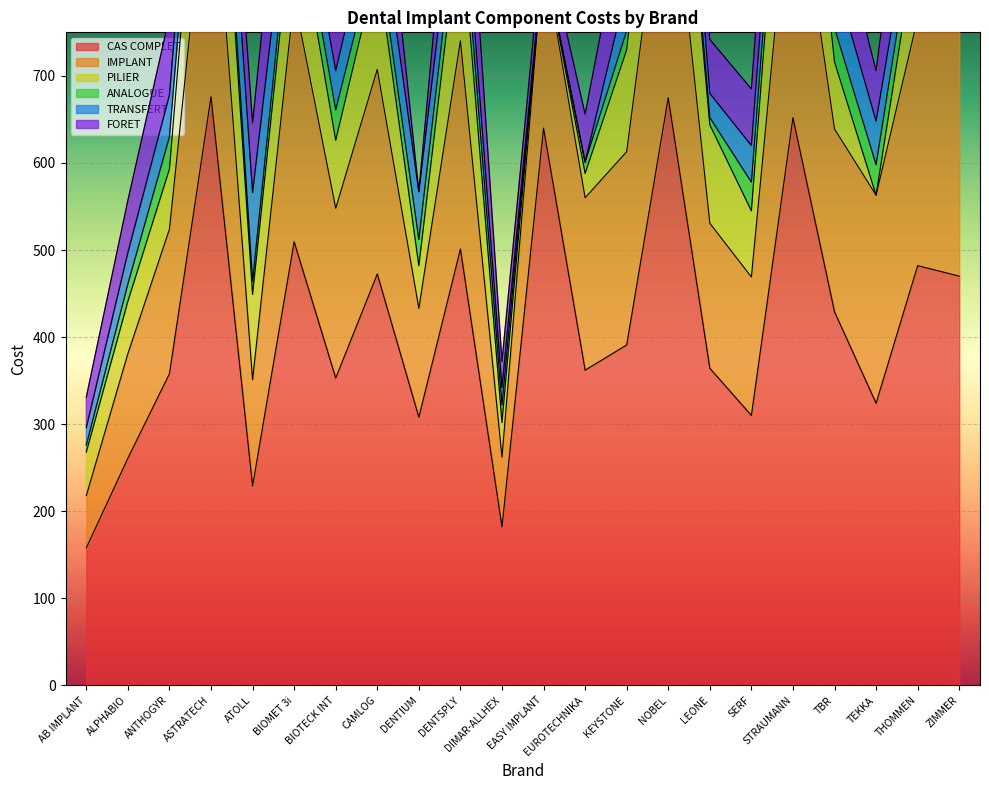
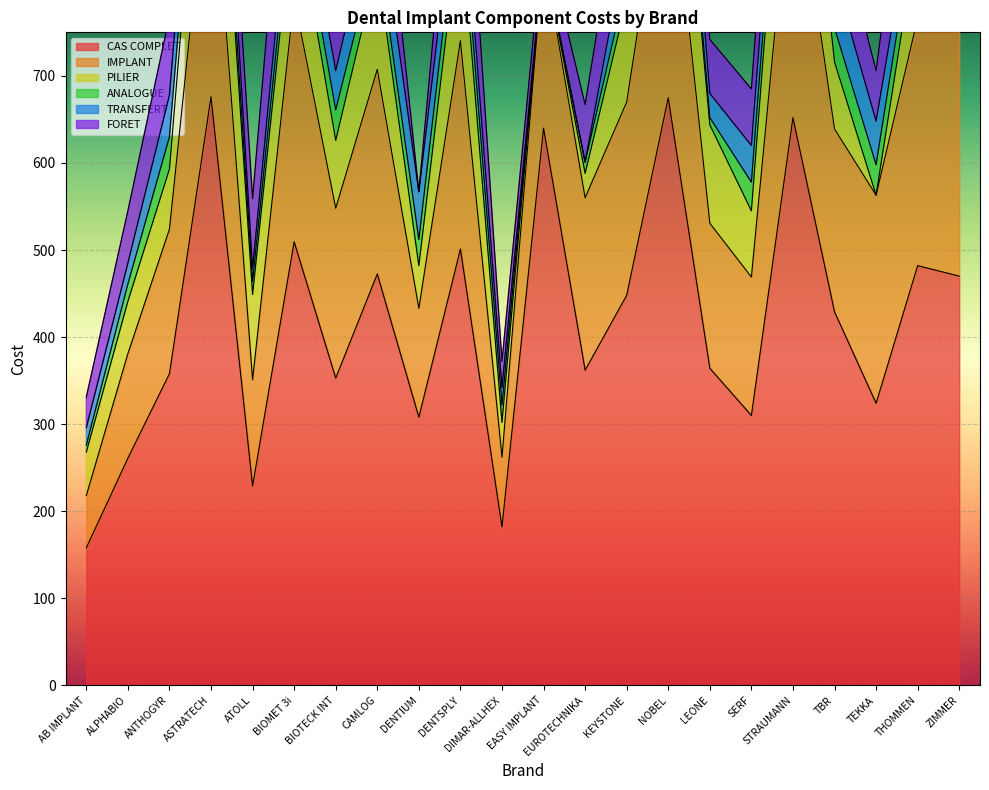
TRANSFERT, ALPHABIO: 40 -> 20
TRANSFERT, ATOLL: 100 -> 20
FORET, EUROTECHNIKA: 60 -> 70
CAS COMPLET, KEYSTONE: 390 -> 450
